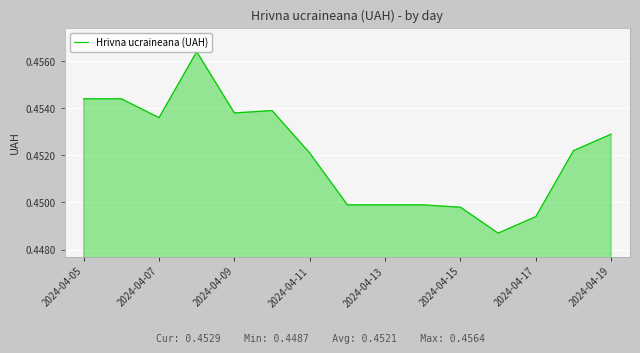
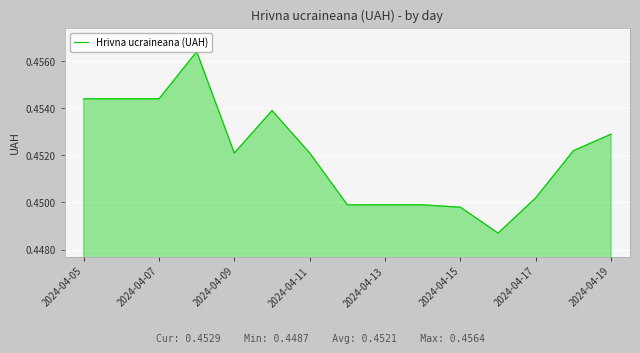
2024-04-07: 0.4536 -> 0.4544
2024-04-09: 0.4538 -> 0.4521
2024-04-17: 0.4494 -> 0.4502
